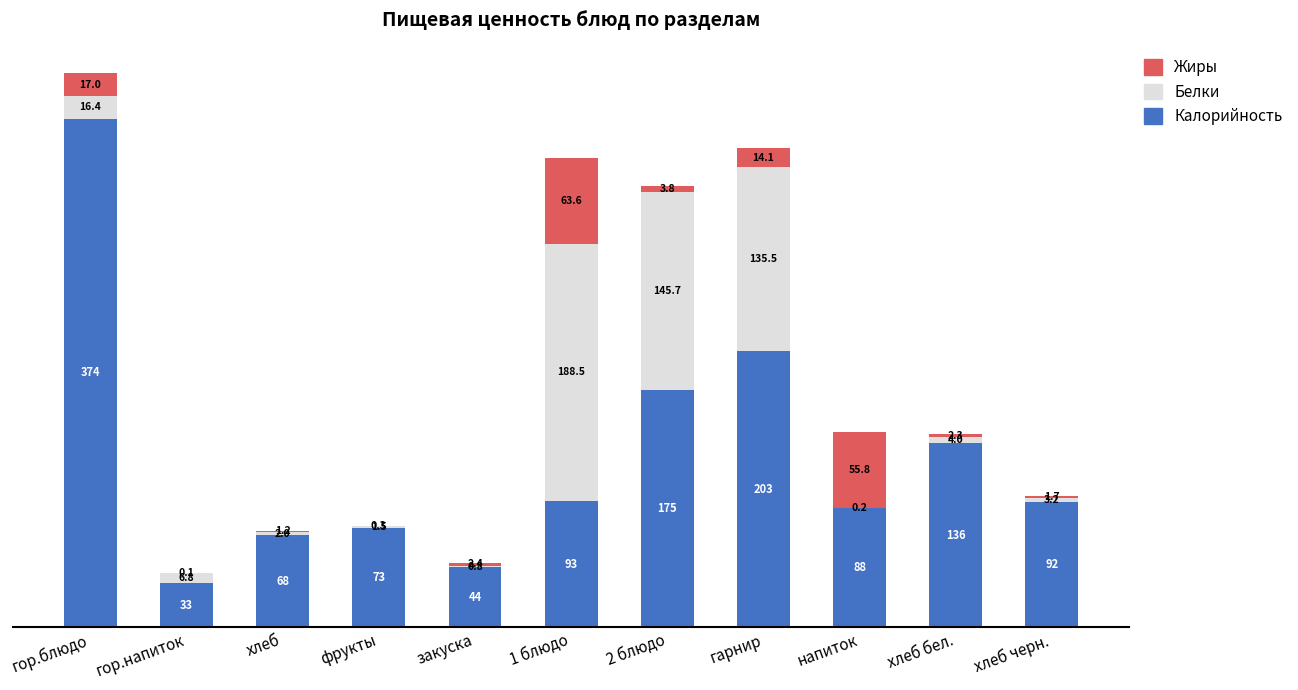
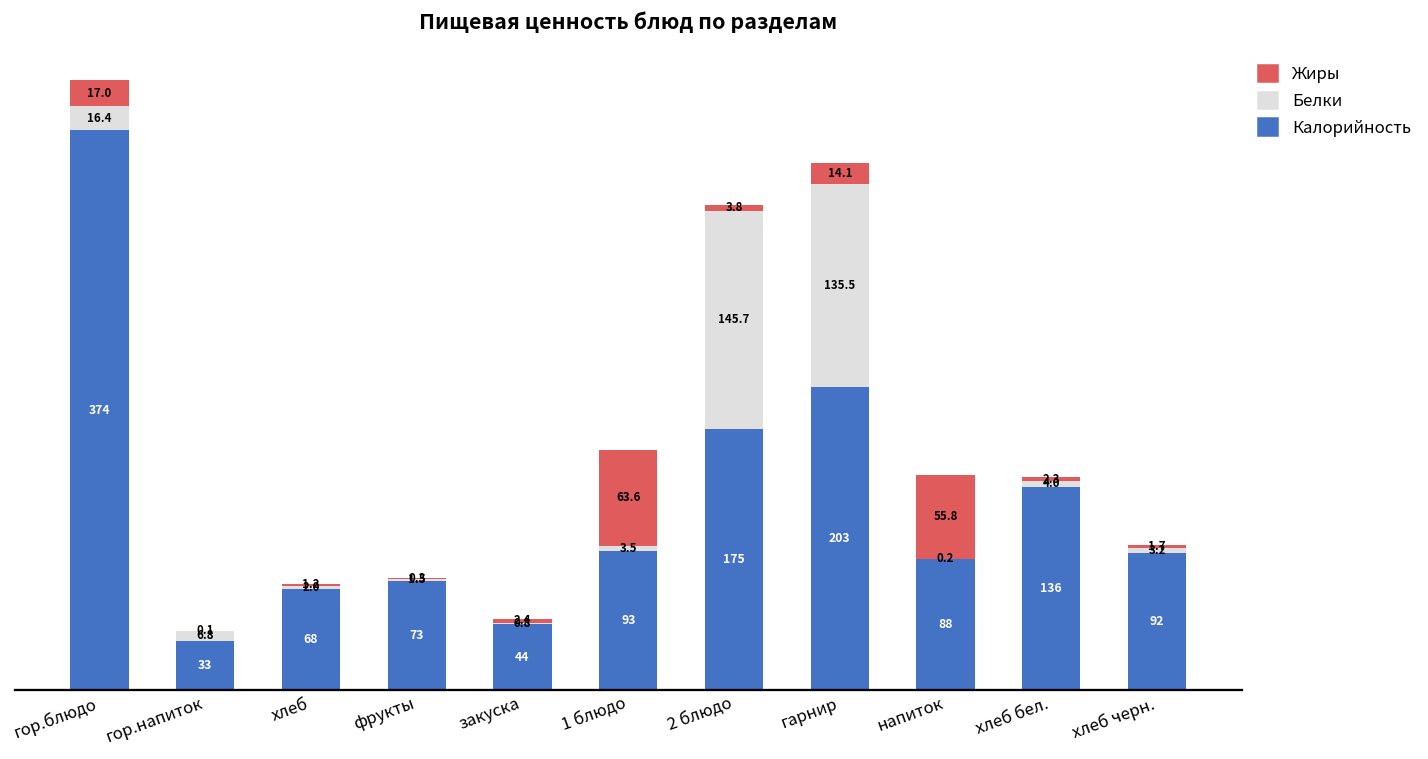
Белки, 1 блюдо: 188.5 -> 3.5
